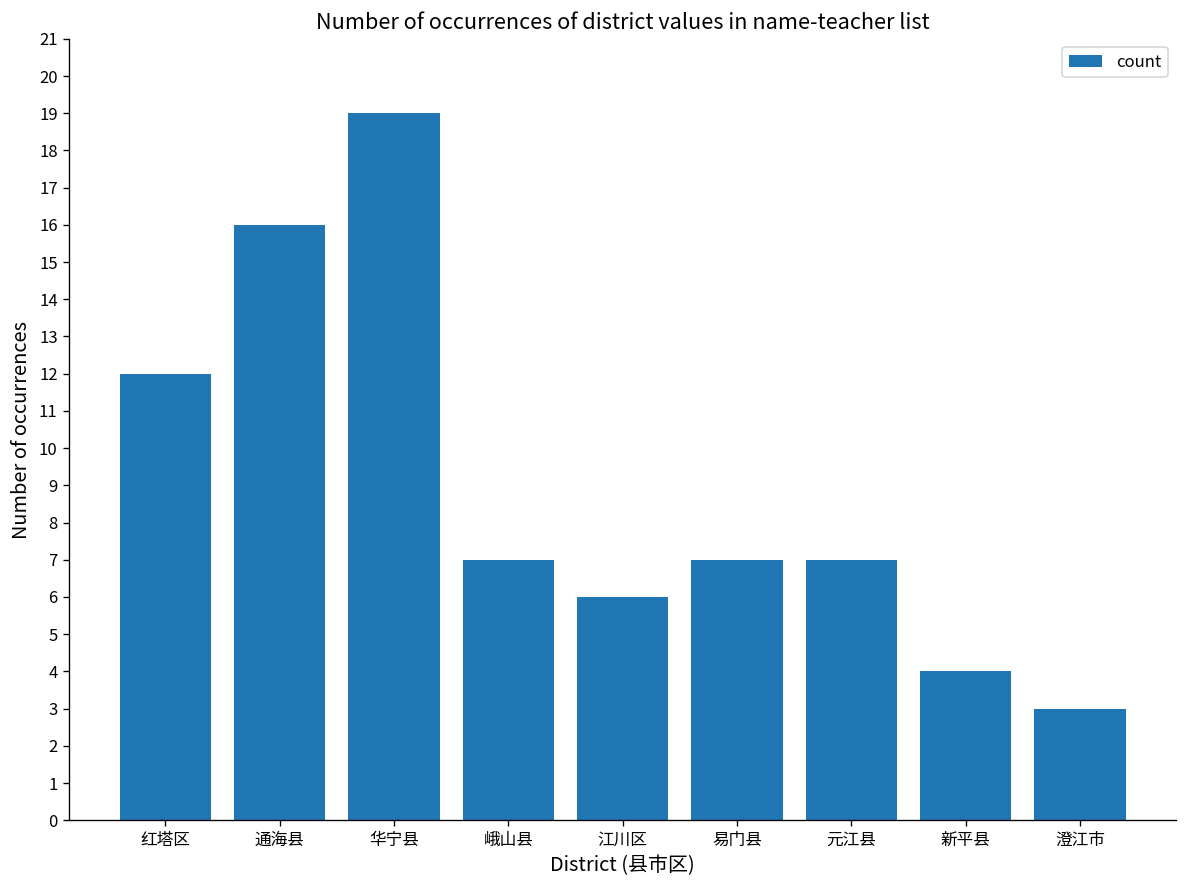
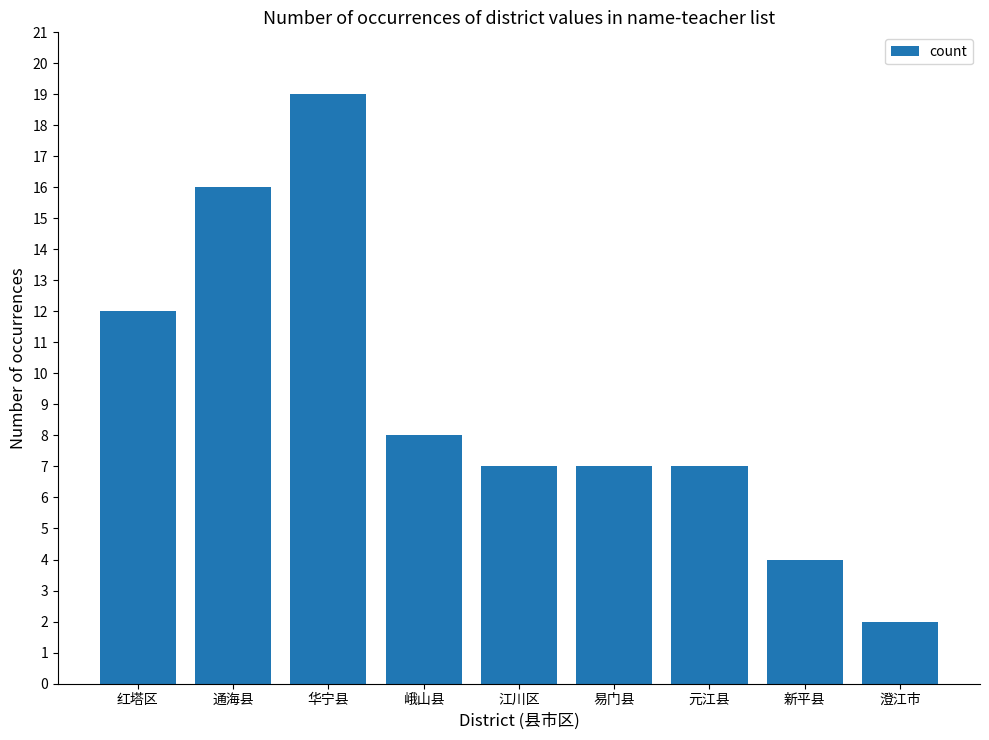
峨山县: 7 -> 8
江川区: 6 -> 7
澄江市: 3 -> 2
